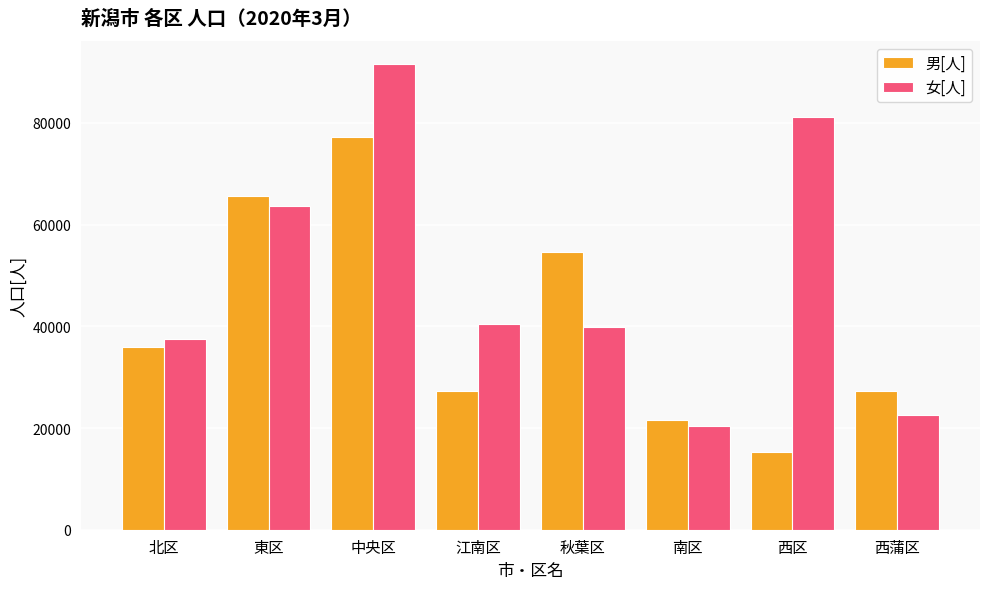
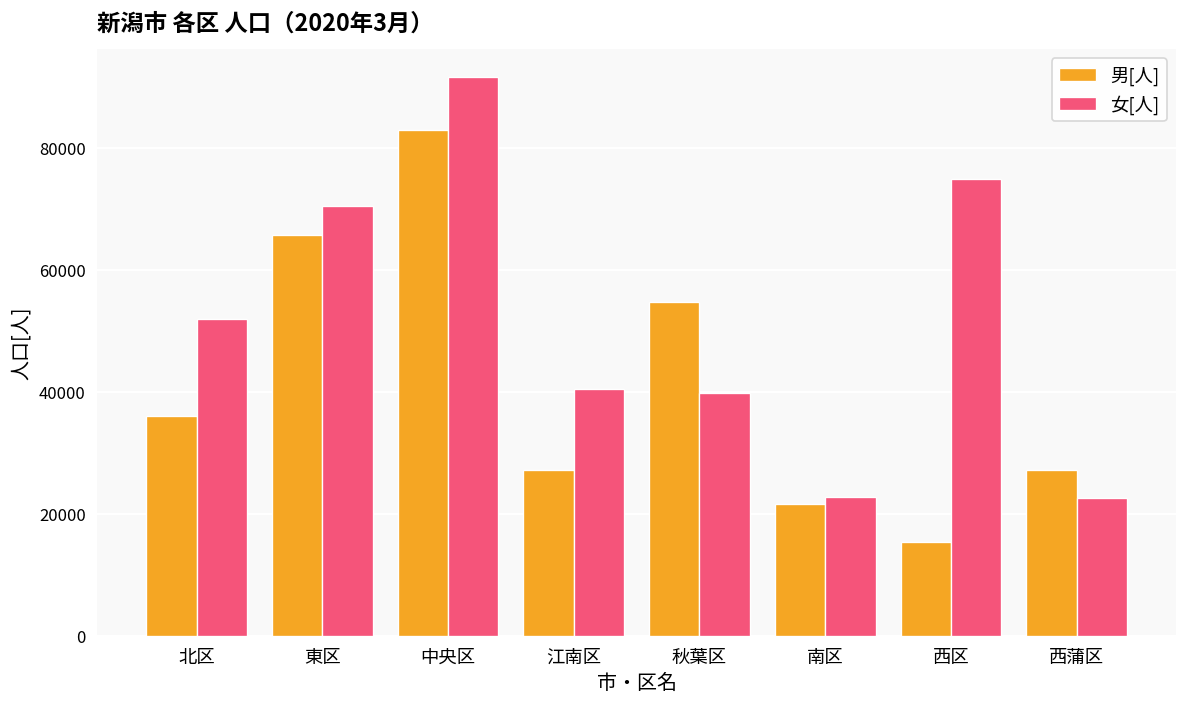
女[人], 北区: 38000 -> 52000
女[人], 東区: 64000 -> 70000
男[人], 中央区: 77000 -> 83000
女[人], 南区: 20000 -> 23000
女[人], 西区: 81000 -> 75000
